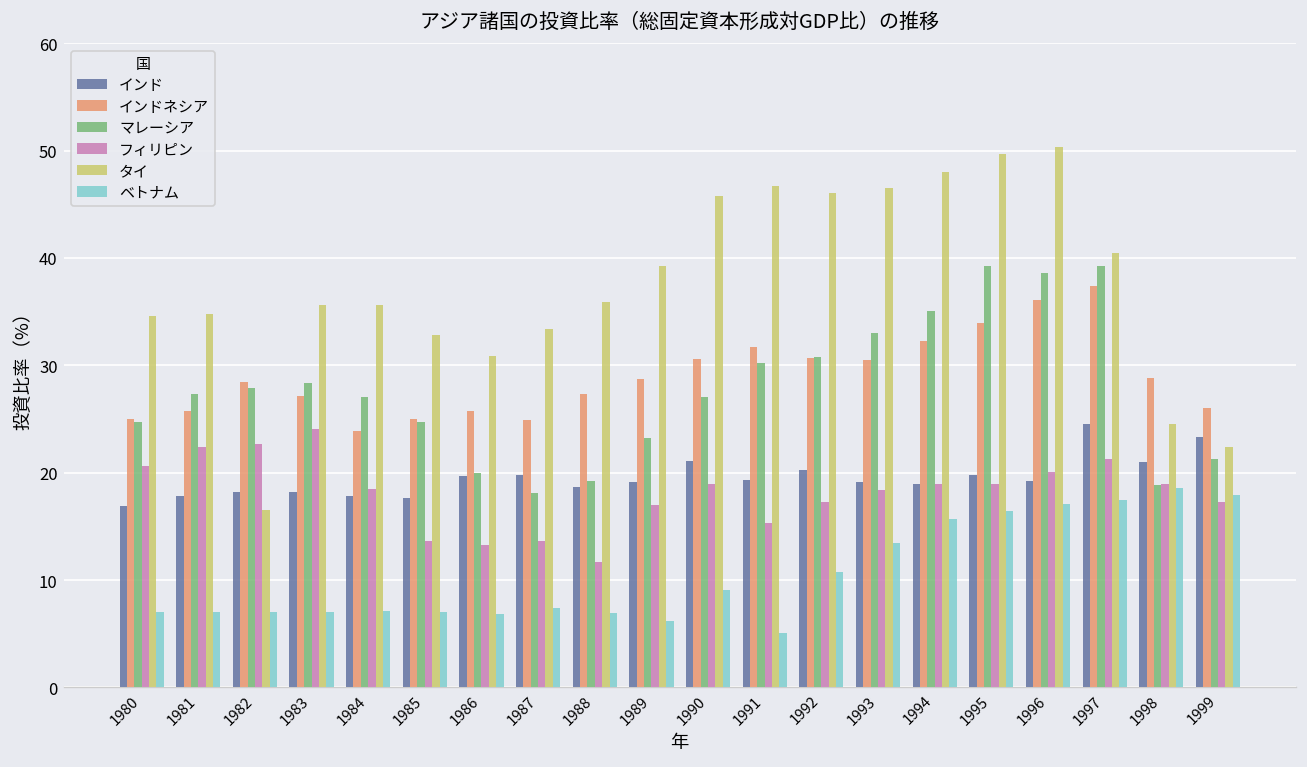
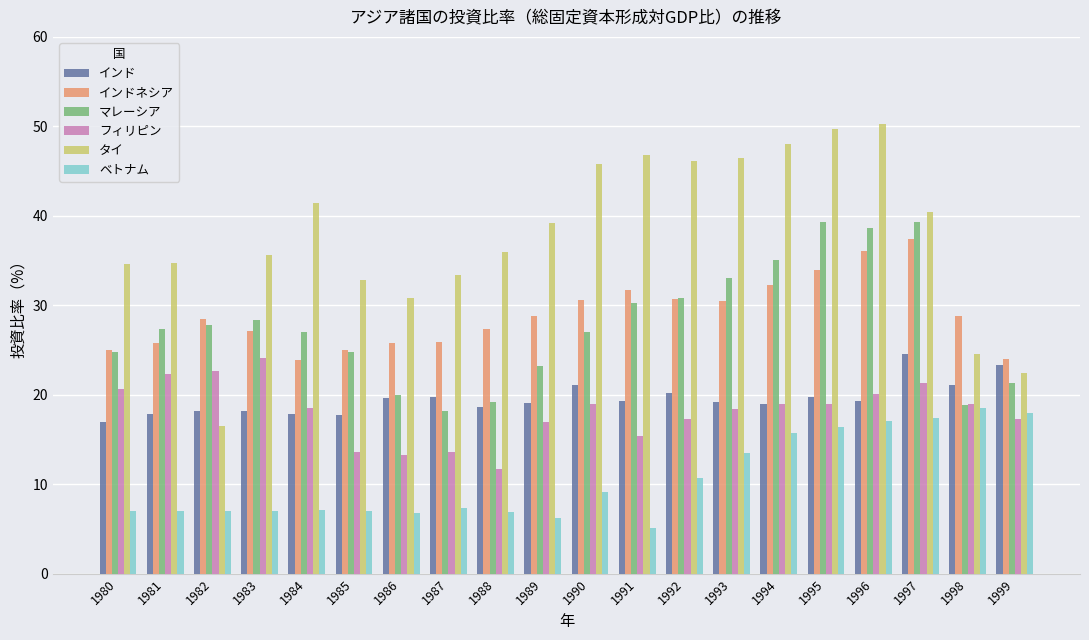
タイ, 1984: 36 -> 41
インドネシア, 1987: 25 -> 26
インドネシア, 1999: 26 -> 24
